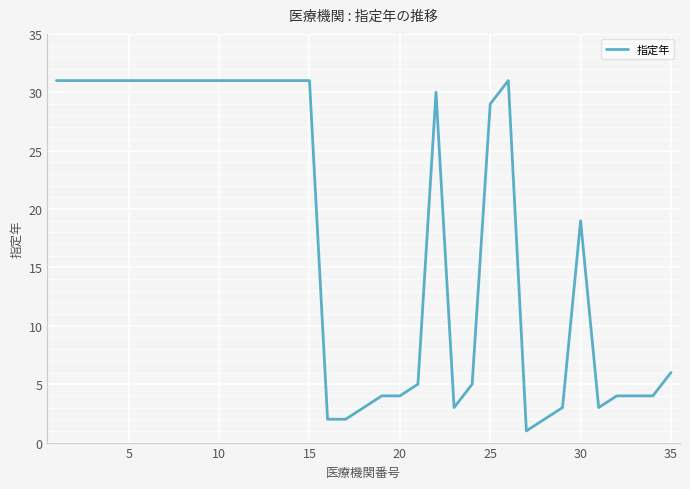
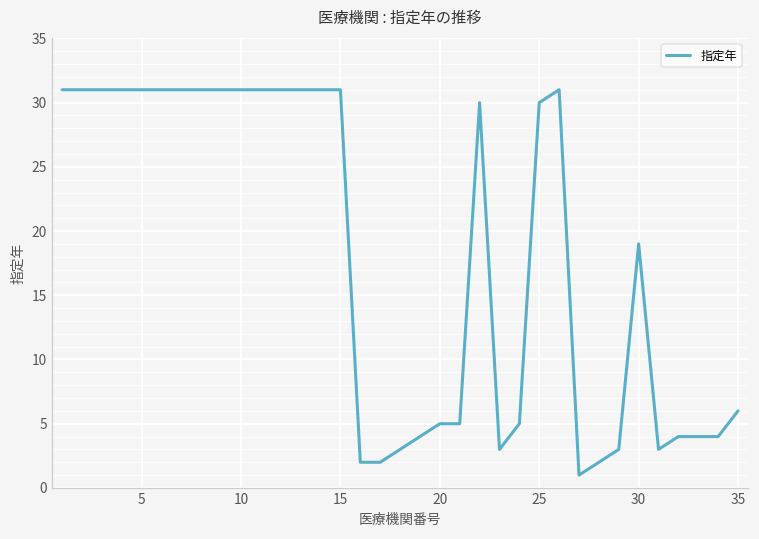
20: 4 -> 5
25: 29 -> 30
